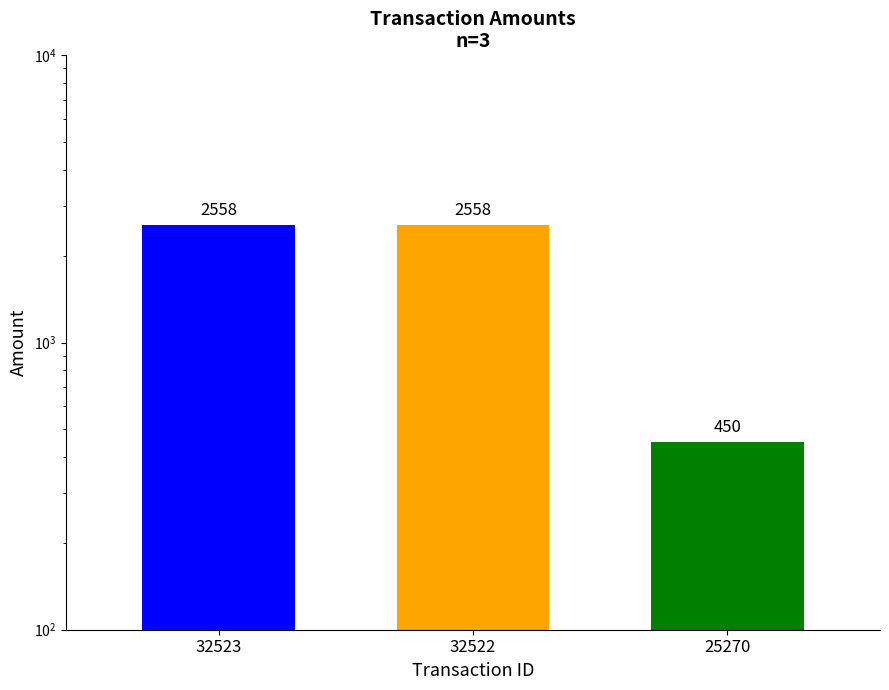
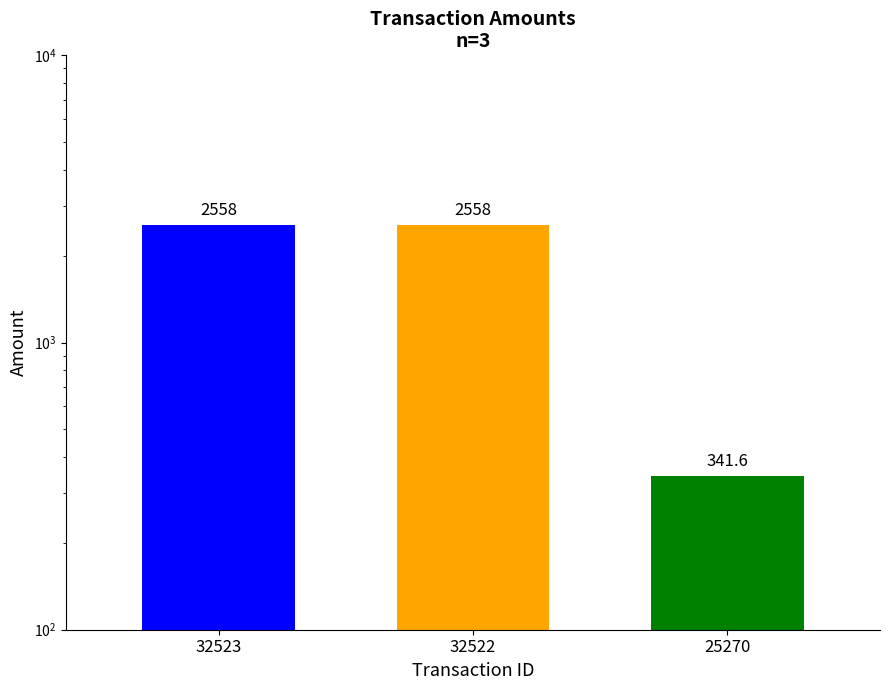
25270: 450 -> 341.6
